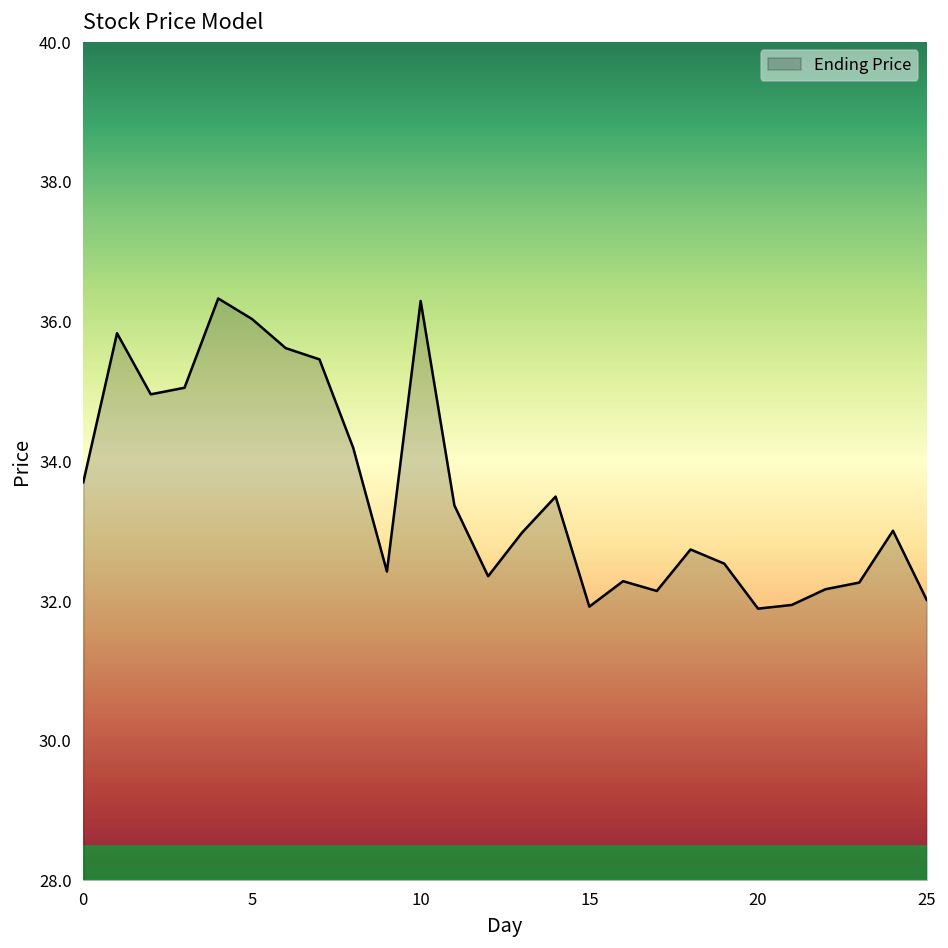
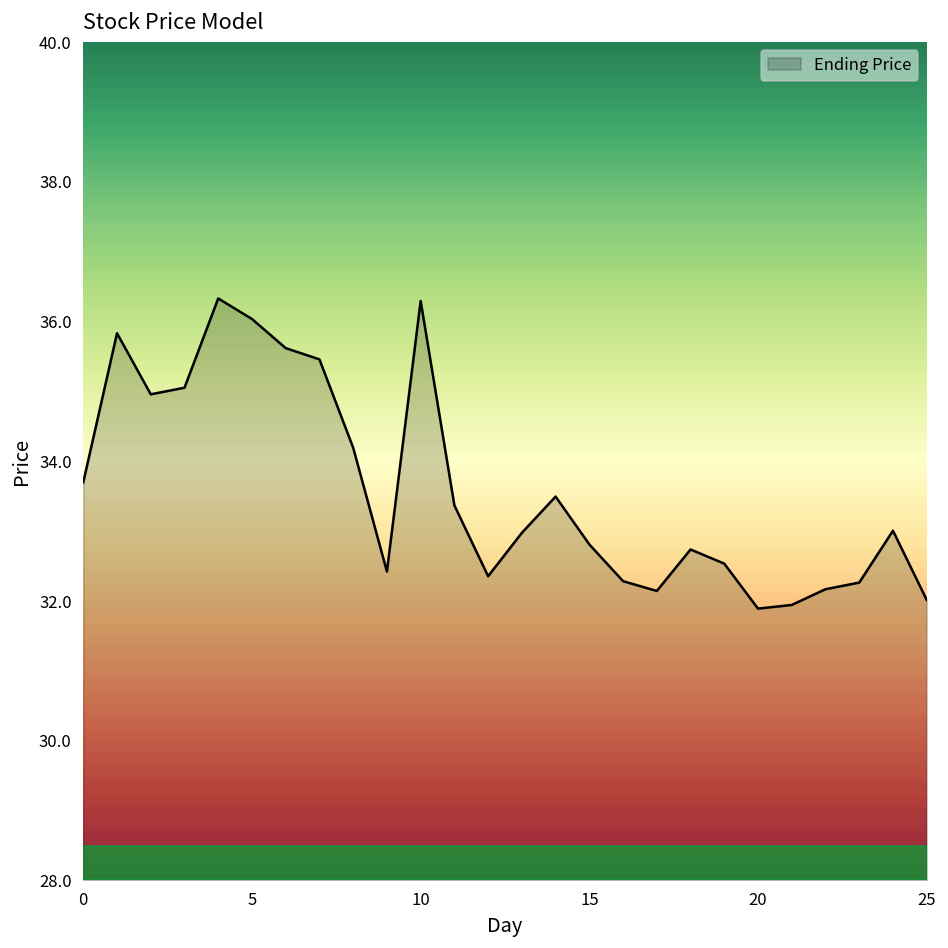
15: 31.9 -> 32.8
